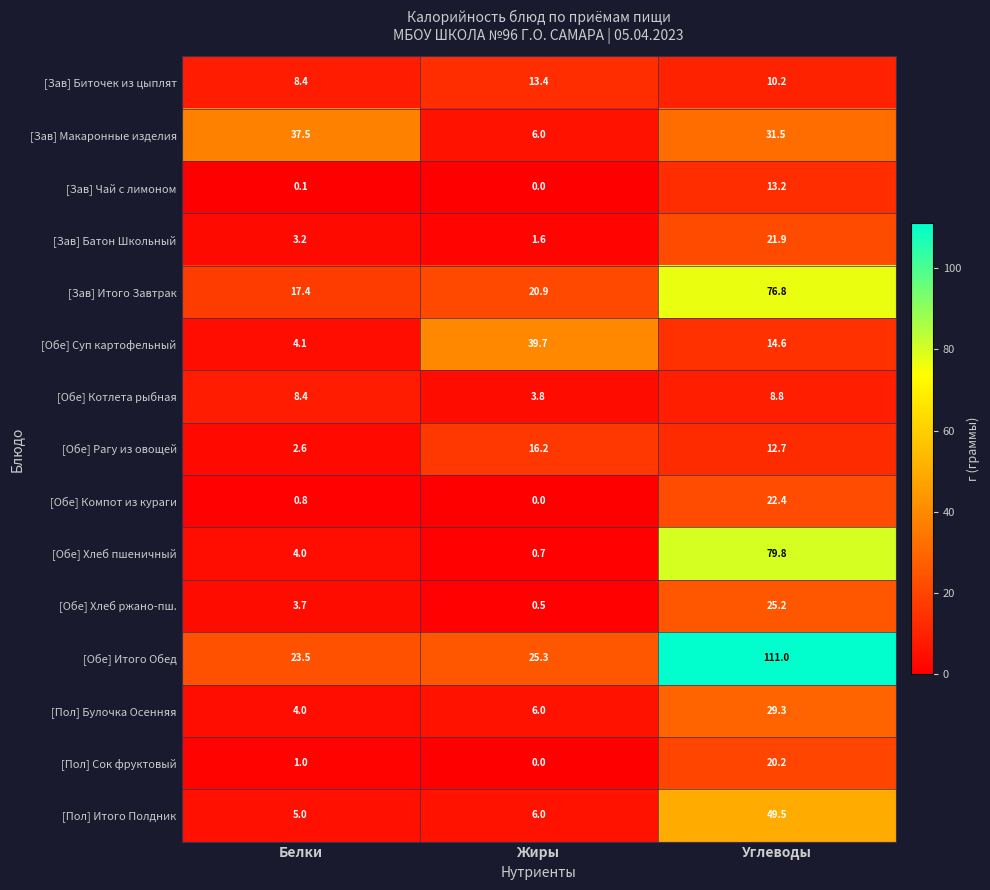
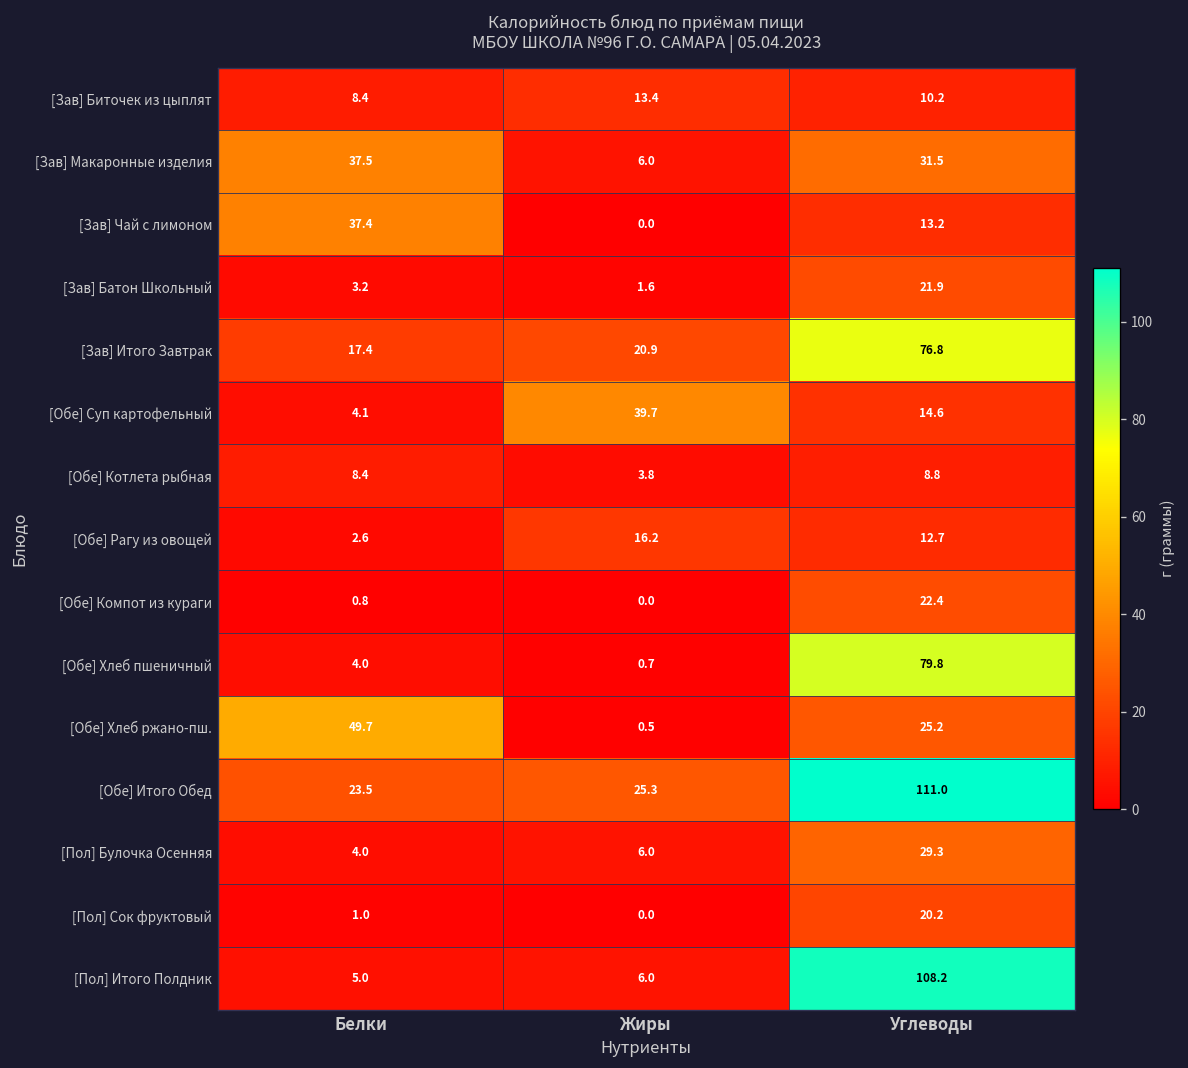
[Зав] Чай с лимоном, Белки: 0.1 -> 37.4
[Обе] Хлеб ржано-пш., Белки: 3.7 -> 49.7
[Пол] Итого Полдник, Углеводы: 49.5 -> 108.2
